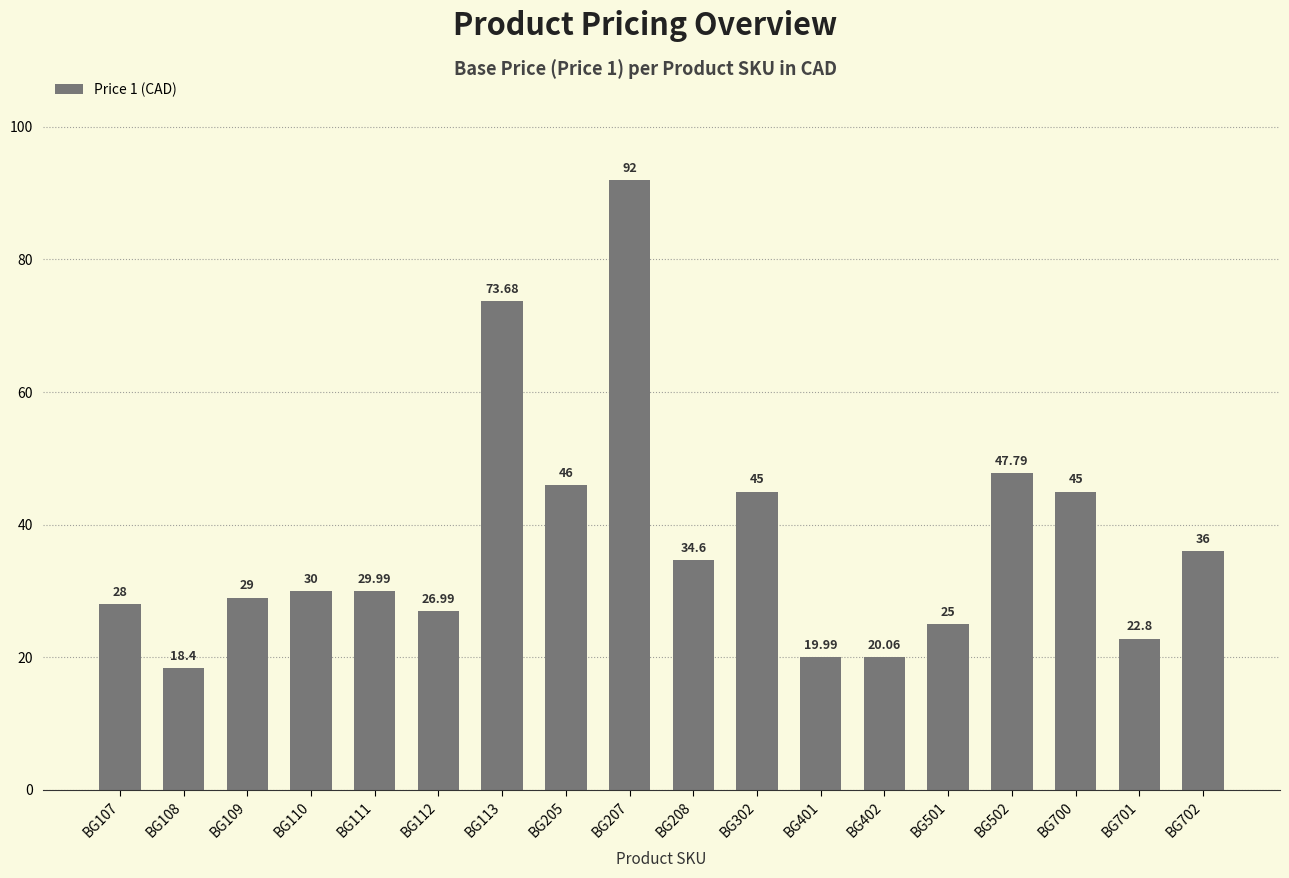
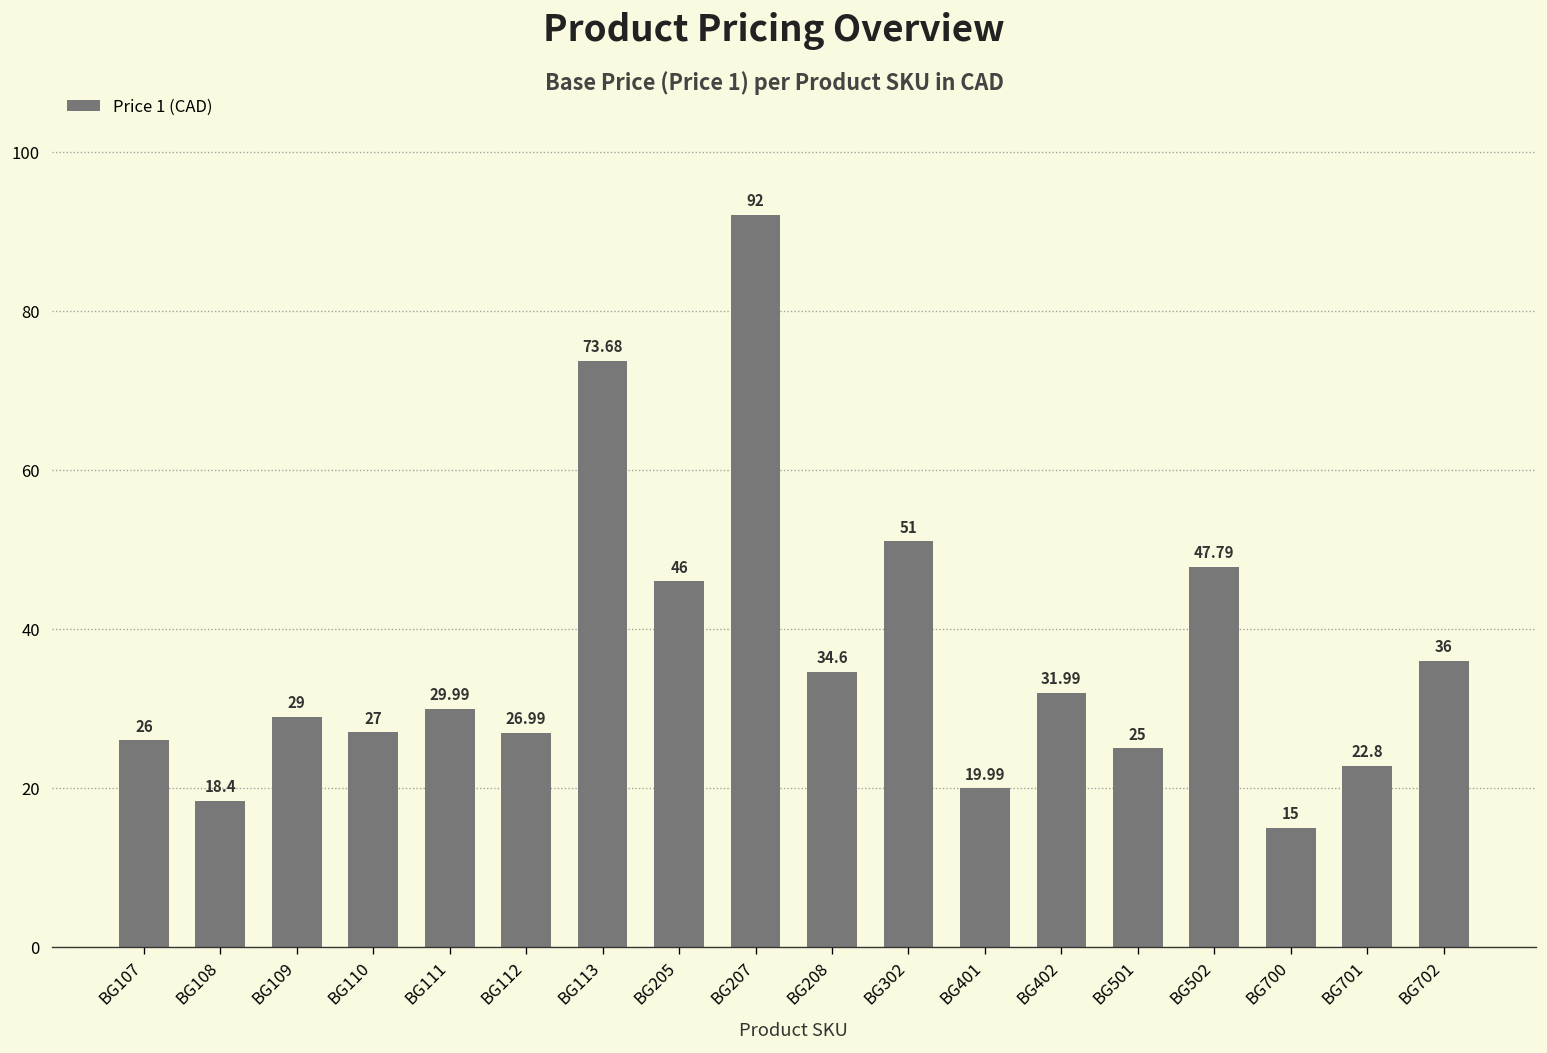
BG107: 28 -> 26
BG110: 30 -> 27
BG302: 45 -> 51
BG402: 20.06 -> 31.99
BG700: 45 -> 15
